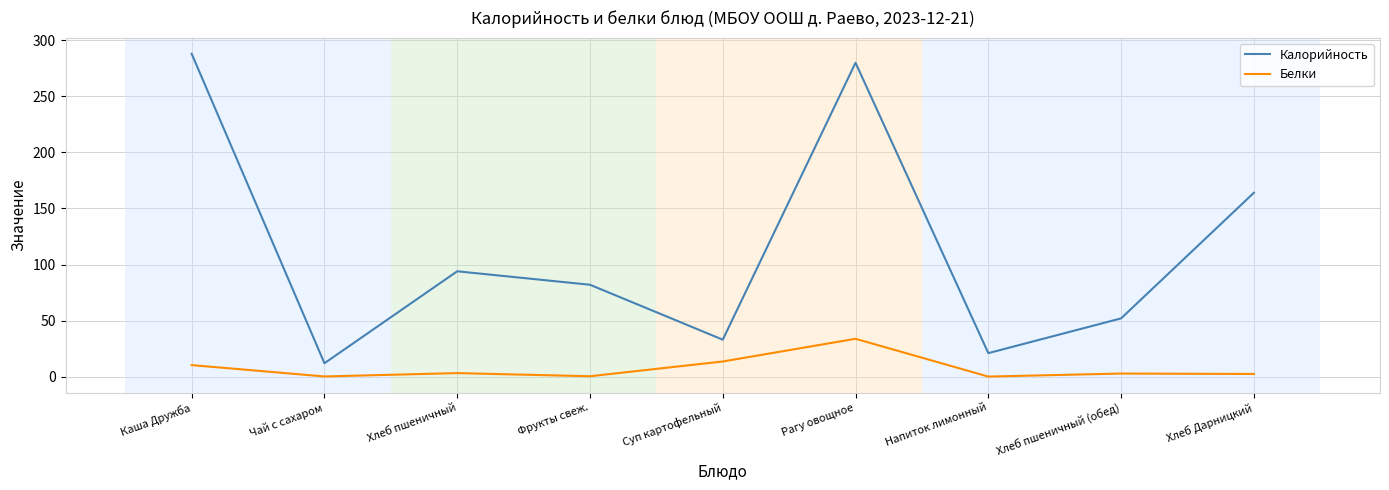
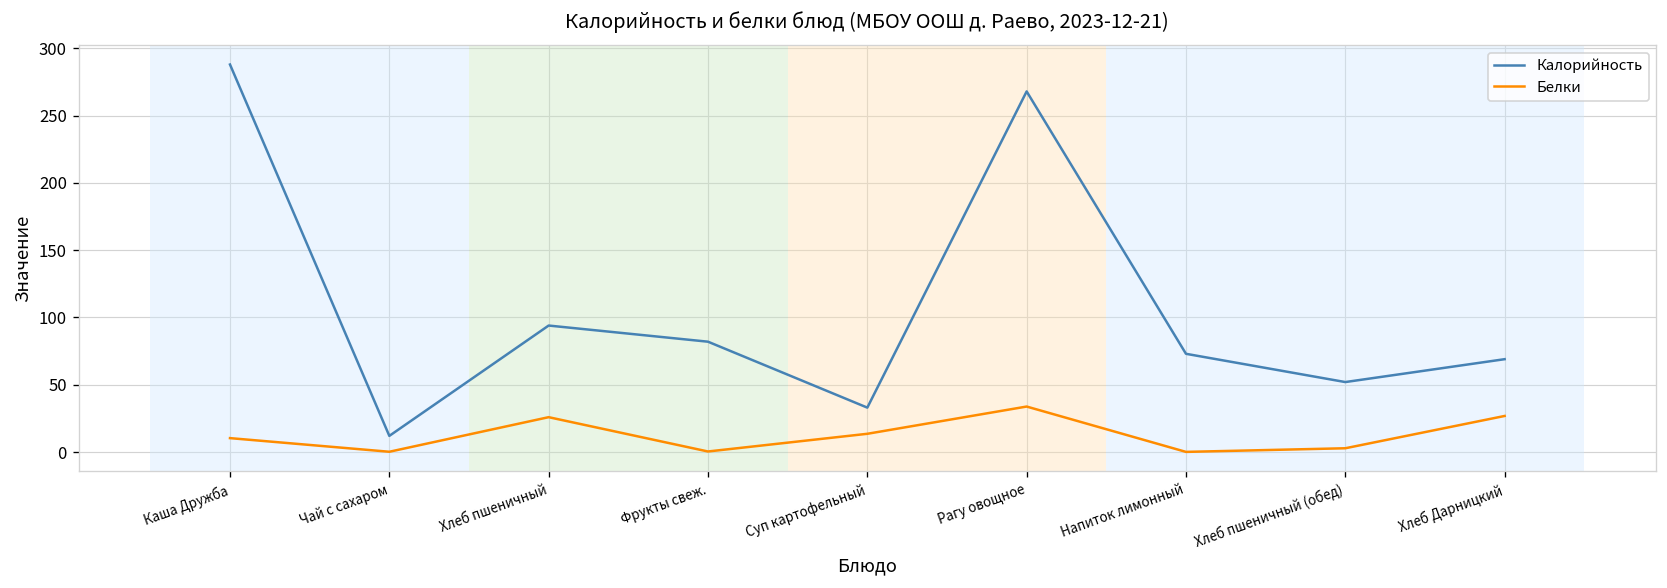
Белки, Хлеб пшеничный: 3 -> 26
Калорийность, Рагу овощное: 280 -> 268
Калорийность, Напиток лимонный: 21 -> 73
Калорийность, Хлеб Дарницкий: 164 -> 69
Белки, Хлеб Дарницкий: 2 -> 27
